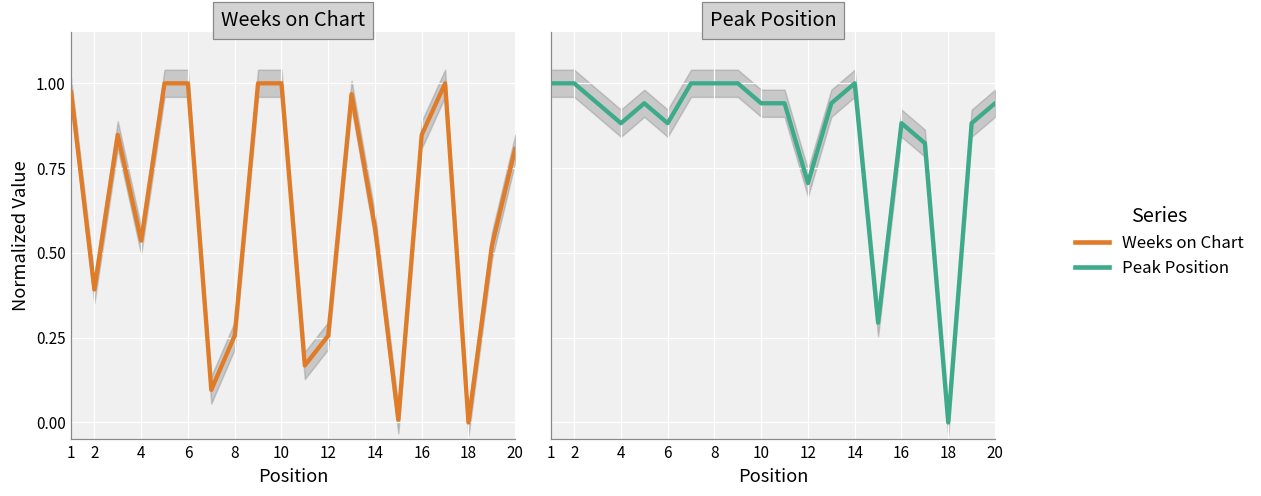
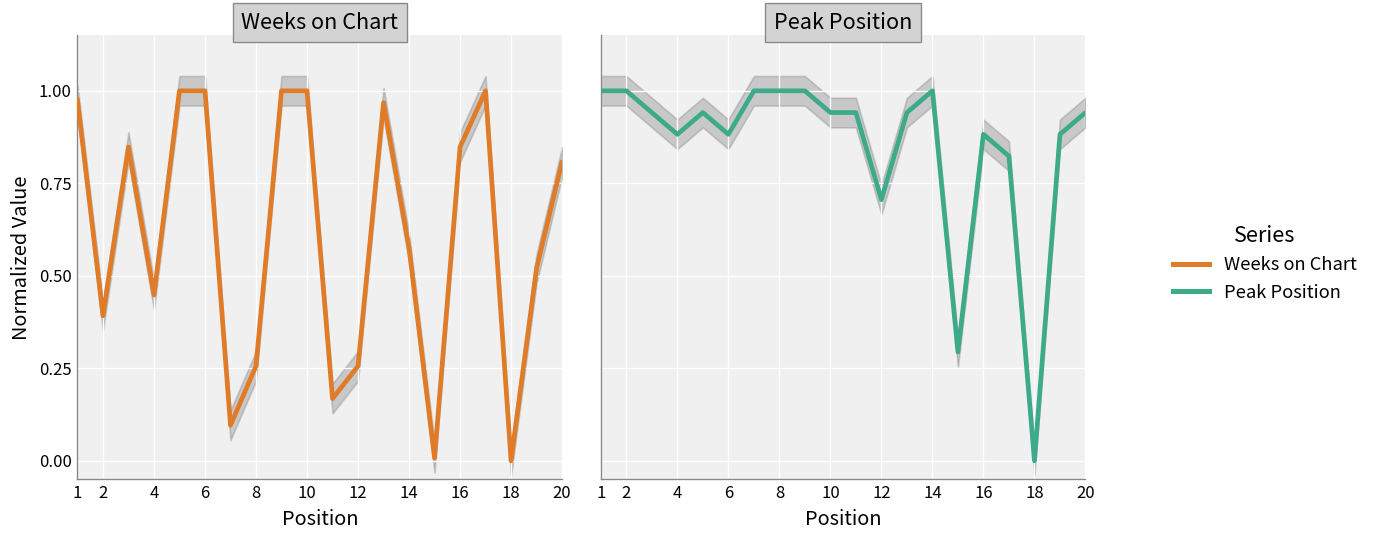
Weeks on Chart, Weeks on Chart, 4: 0.54 -> 0.45
